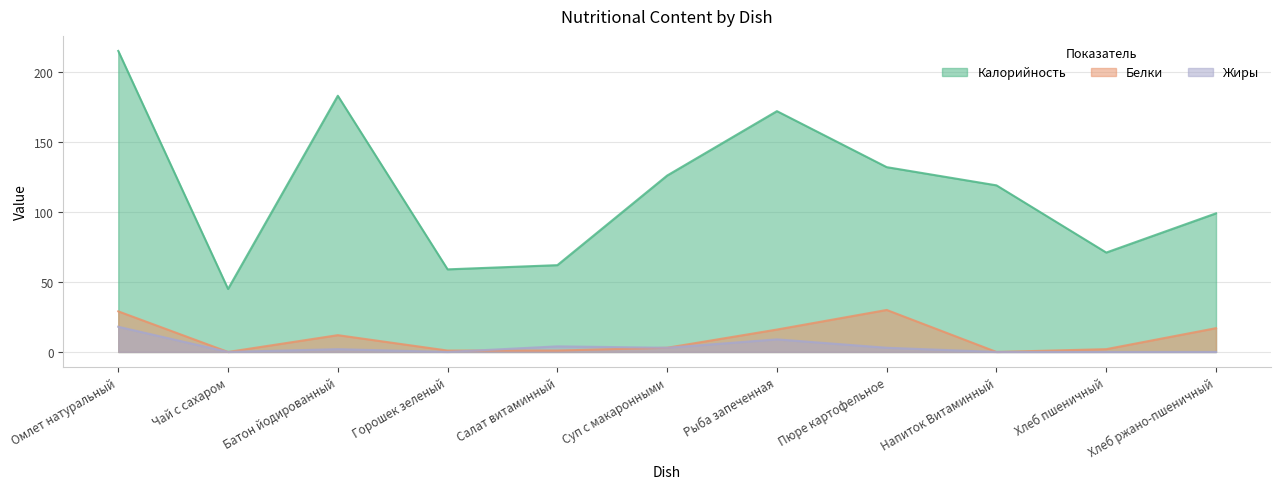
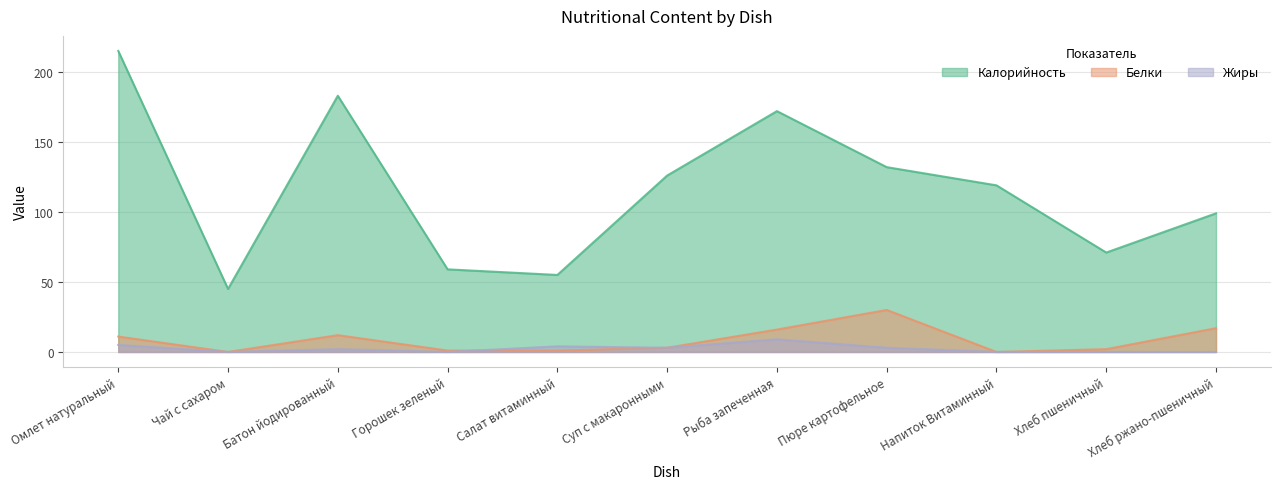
Белки, Омлет натуральный: 29 -> 11
Жиры, Омлет натуральный: 18 -> 5
Калорийность, Салат витаминный: 62 -> 55
